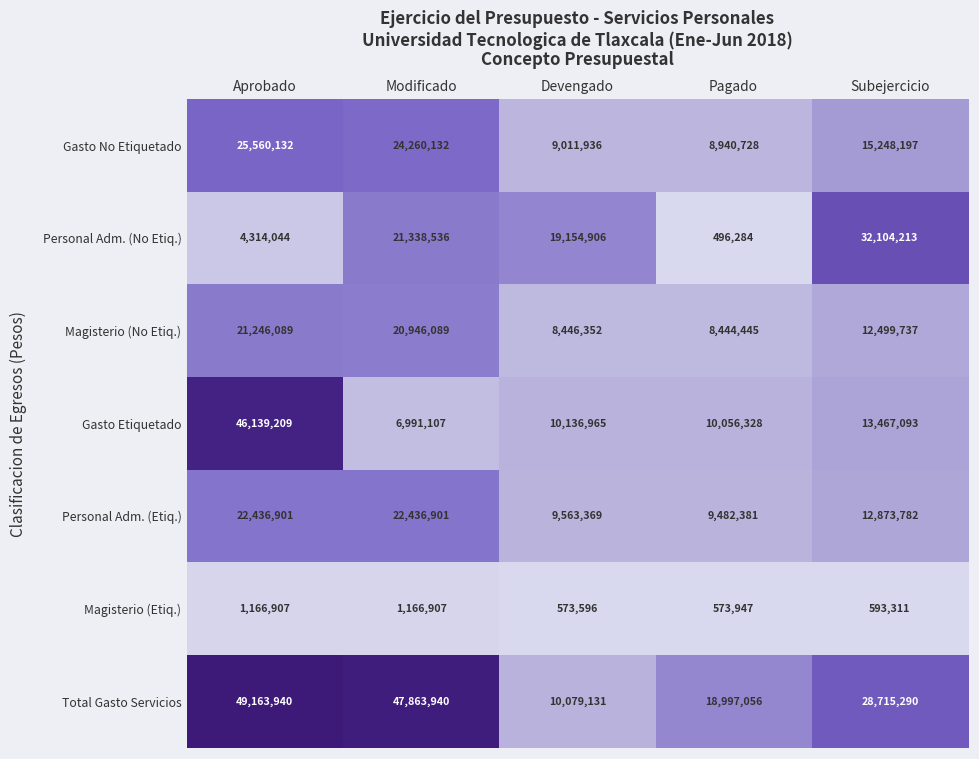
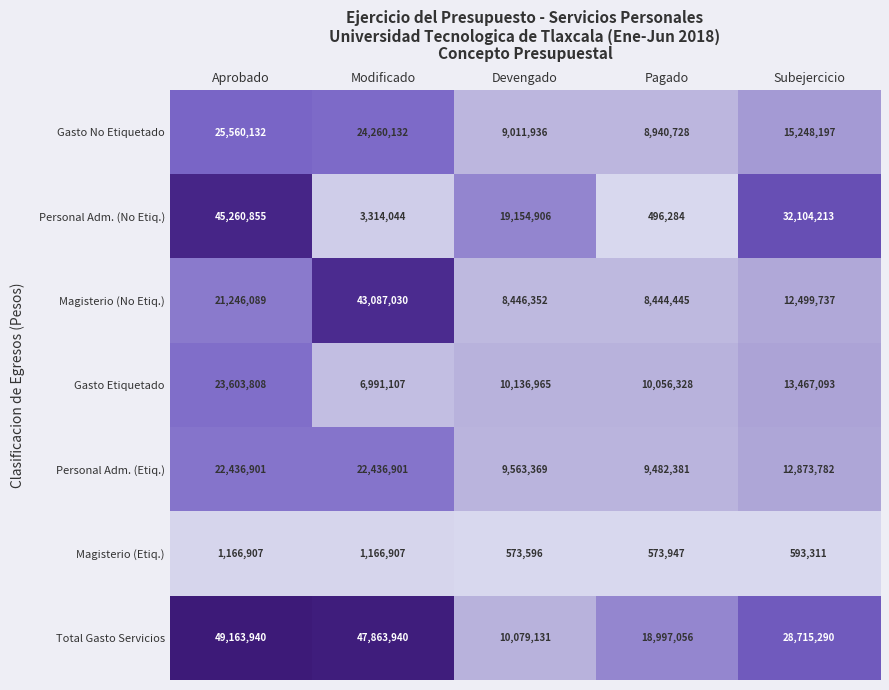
Personal Adm. (No Etiq.), Aprobado: 4,314,044 -> 45,260,855
Personal Adm. (No Etiq.), Modificado: 21,338,536 -> 3,314,044
Magisterio (No Etiq.), Modificado: 20,946,089 -> 43,087,030
Gasto Etiquetado, Aprobado: 46,139,209 -> 23,603,808
